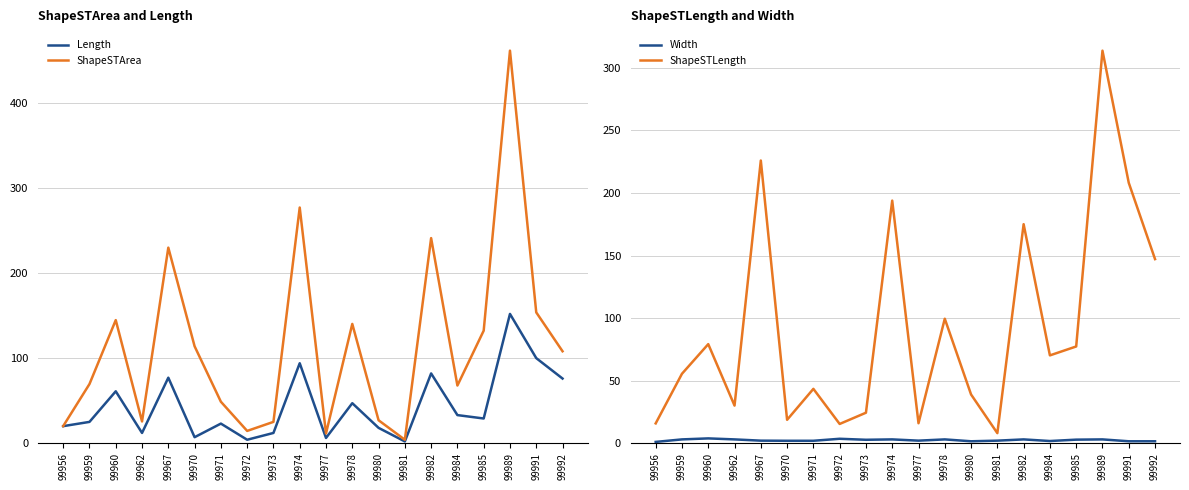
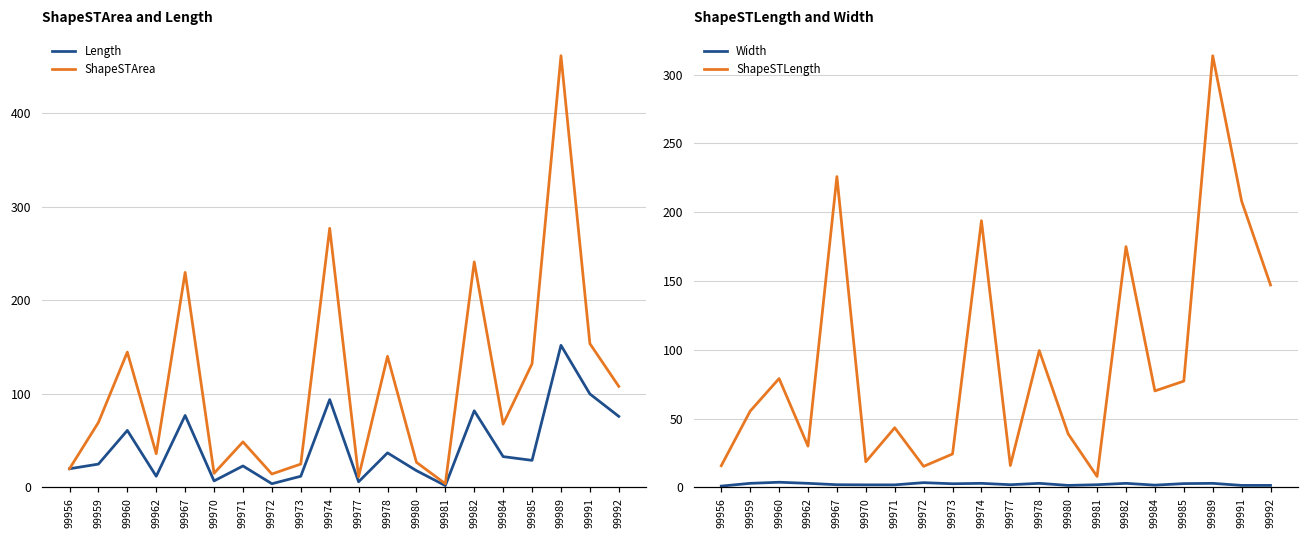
ShapeSTArea and Length, ShapeSTArea, 99962: 30 -> 40
ShapeSTArea and Length, ShapeSTArea, 99970: 110 -> 20
ShapeSTArea and Length, Length, 99978: 50 -> 40
